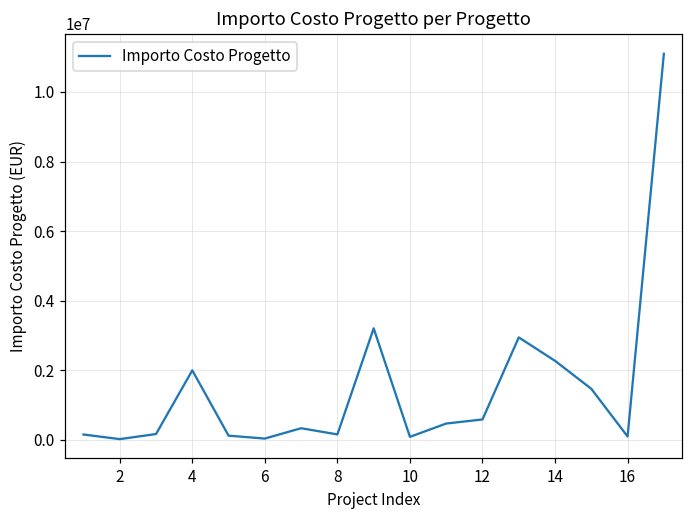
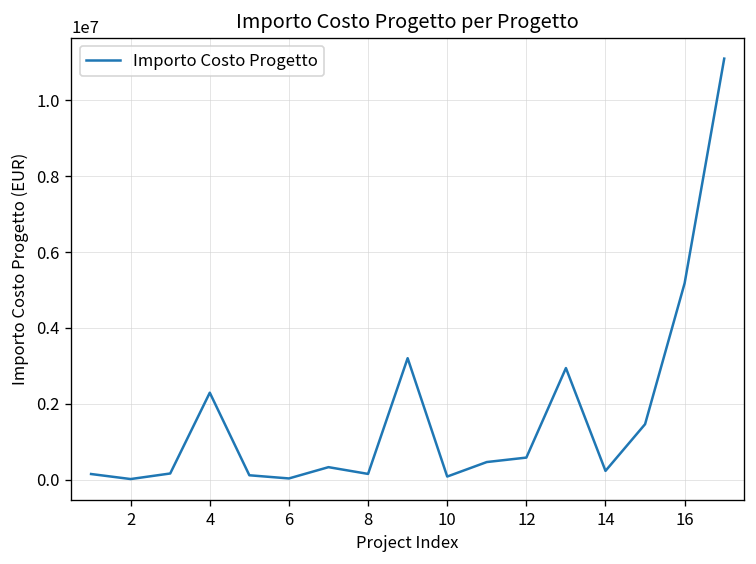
4: 2000000 -> 2300000
14: 2300000 -> 200000
16: 100000 -> 5200000
